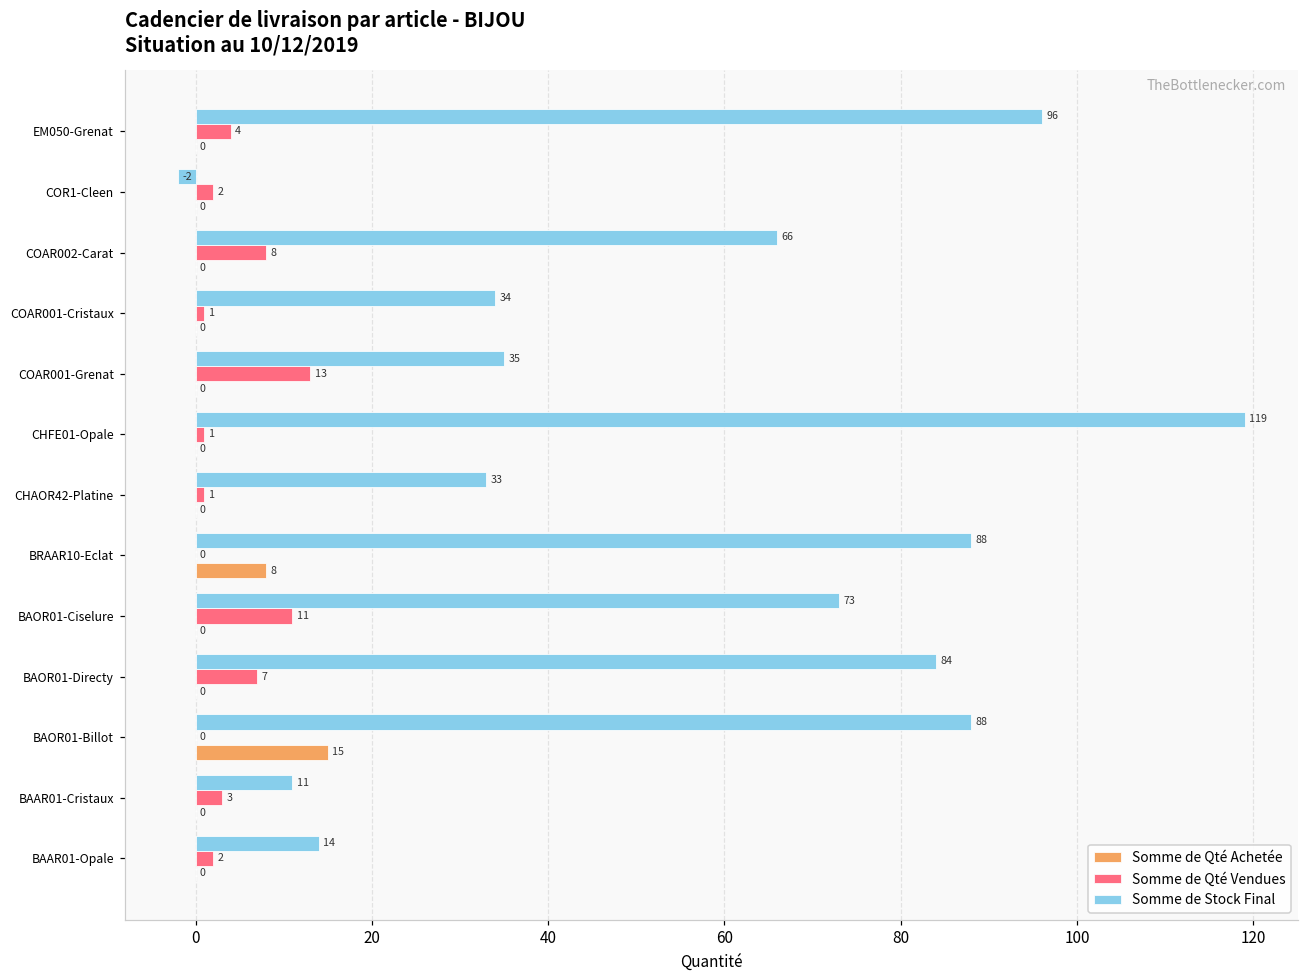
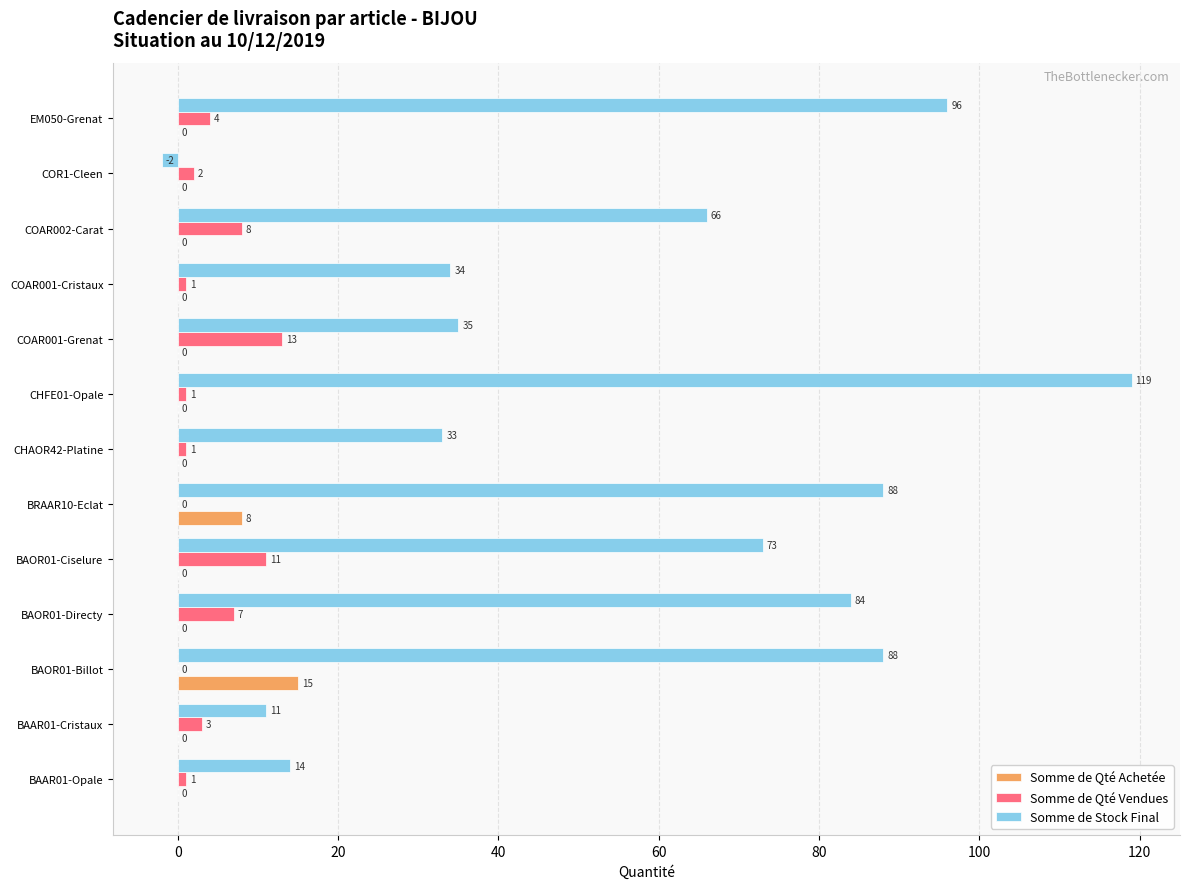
Somme de Qté Vendues, BAAR01-Opale: 2 -> 1
